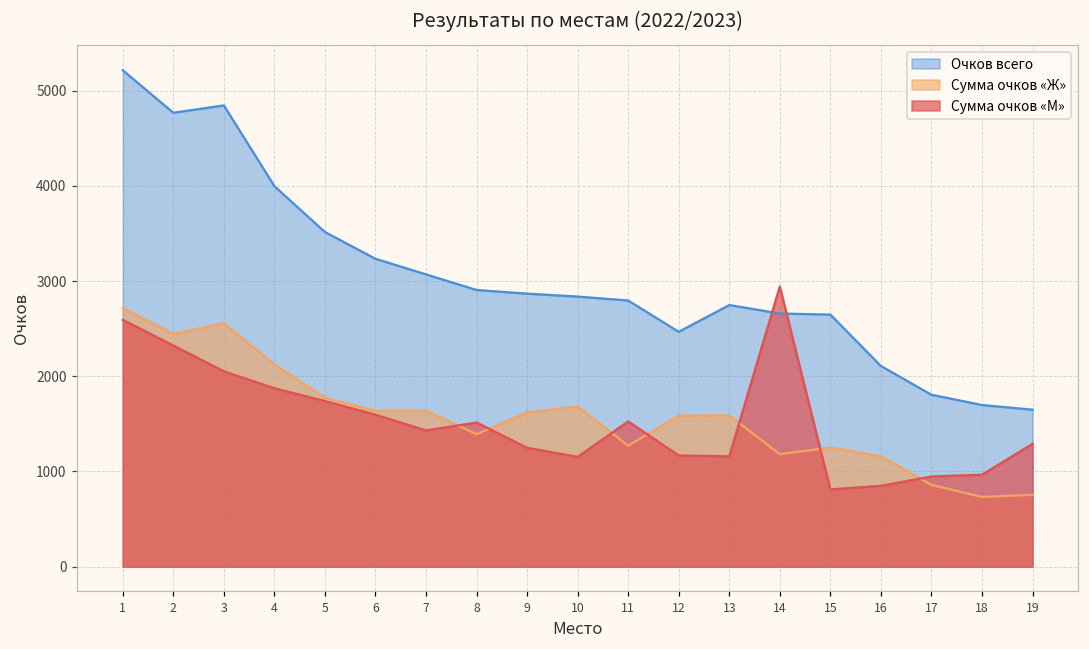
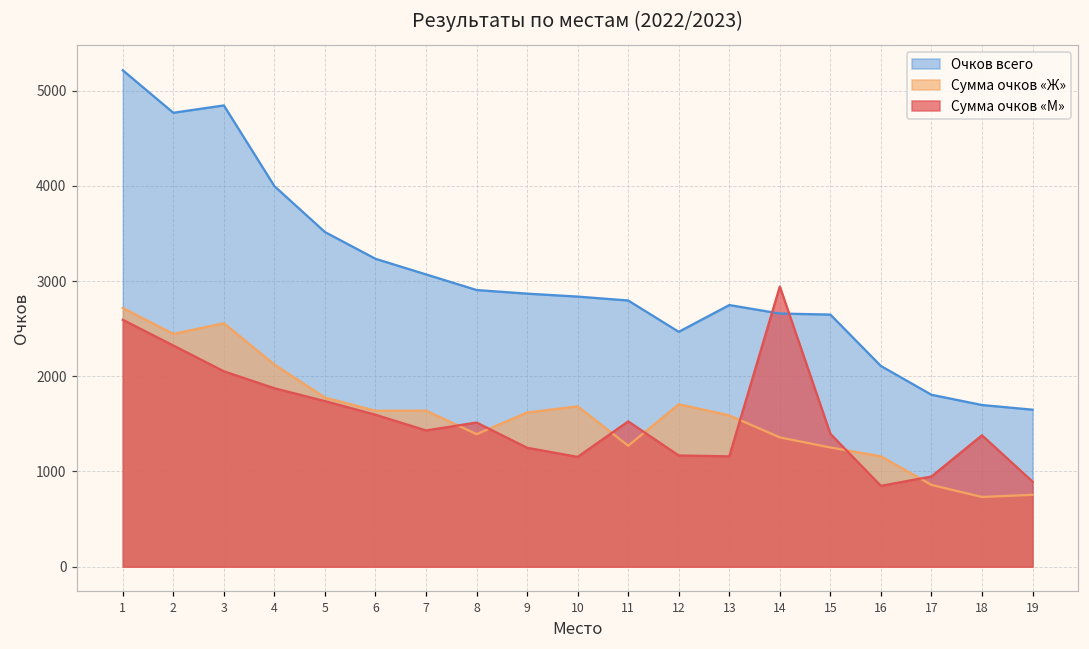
Сумма очков «Ж», 12: 1600 -> 1700
Сумма очков «Ж», 14: 1200 -> 1400
Сумма очков «М», 15: 800 -> 1400
Сумма очков «М», 18: 1000 -> 1400
Сумма очков «М», 19: 1300 -> 900
